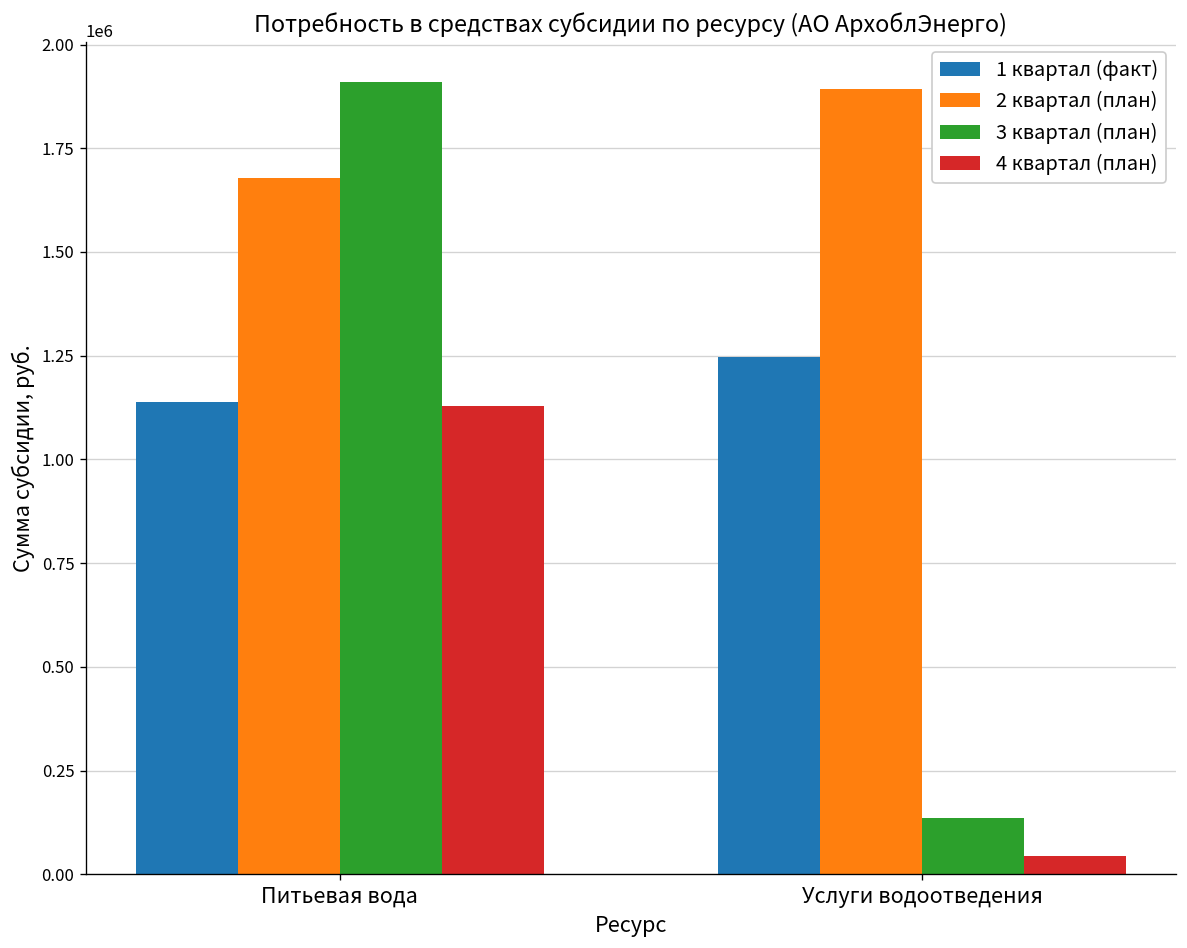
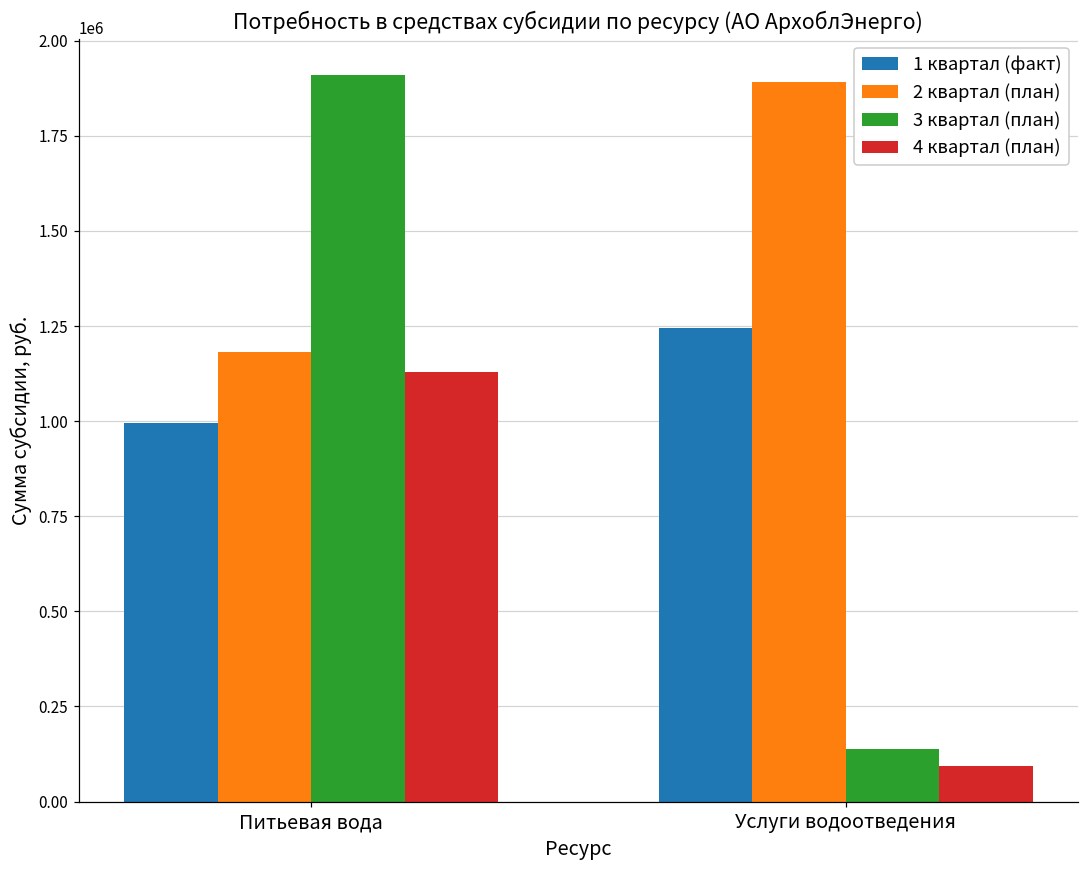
1 квартал (факт), Питьевая вода: 1140000 -> 990000
2 квартал (план), Питьевая вода: 1680000 -> 1180000
4 квартал (план), Услуги водоотведения: 40000 -> 90000
